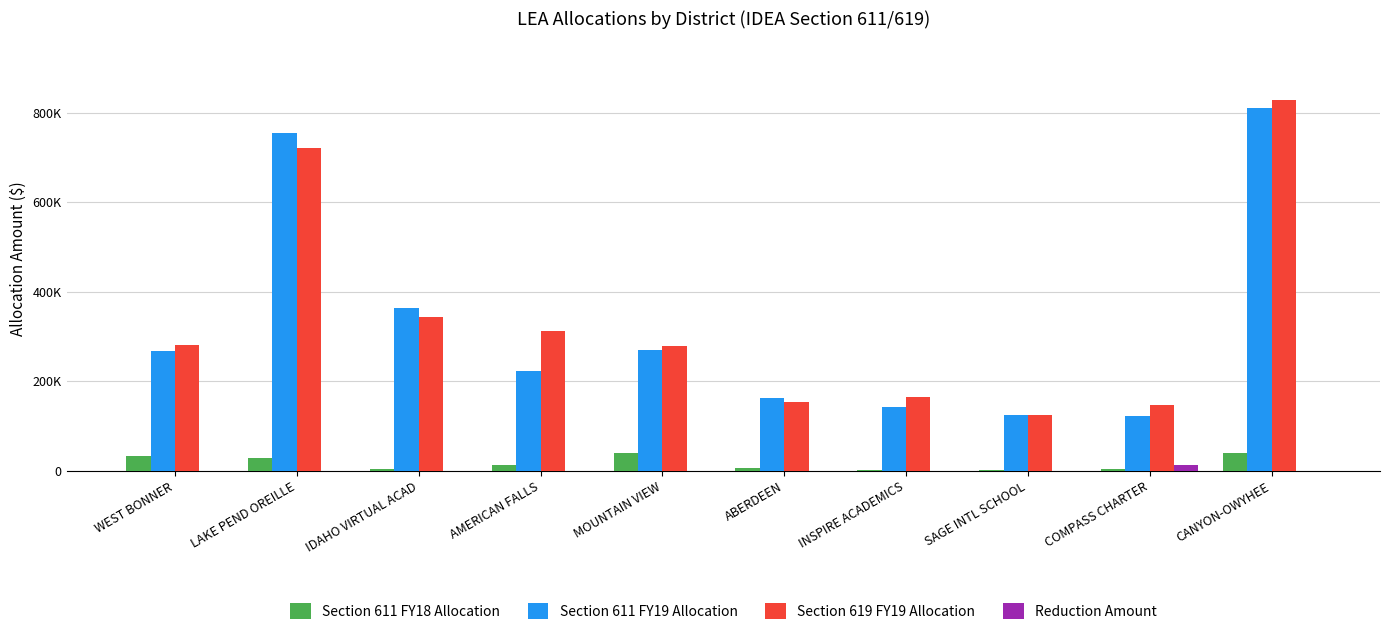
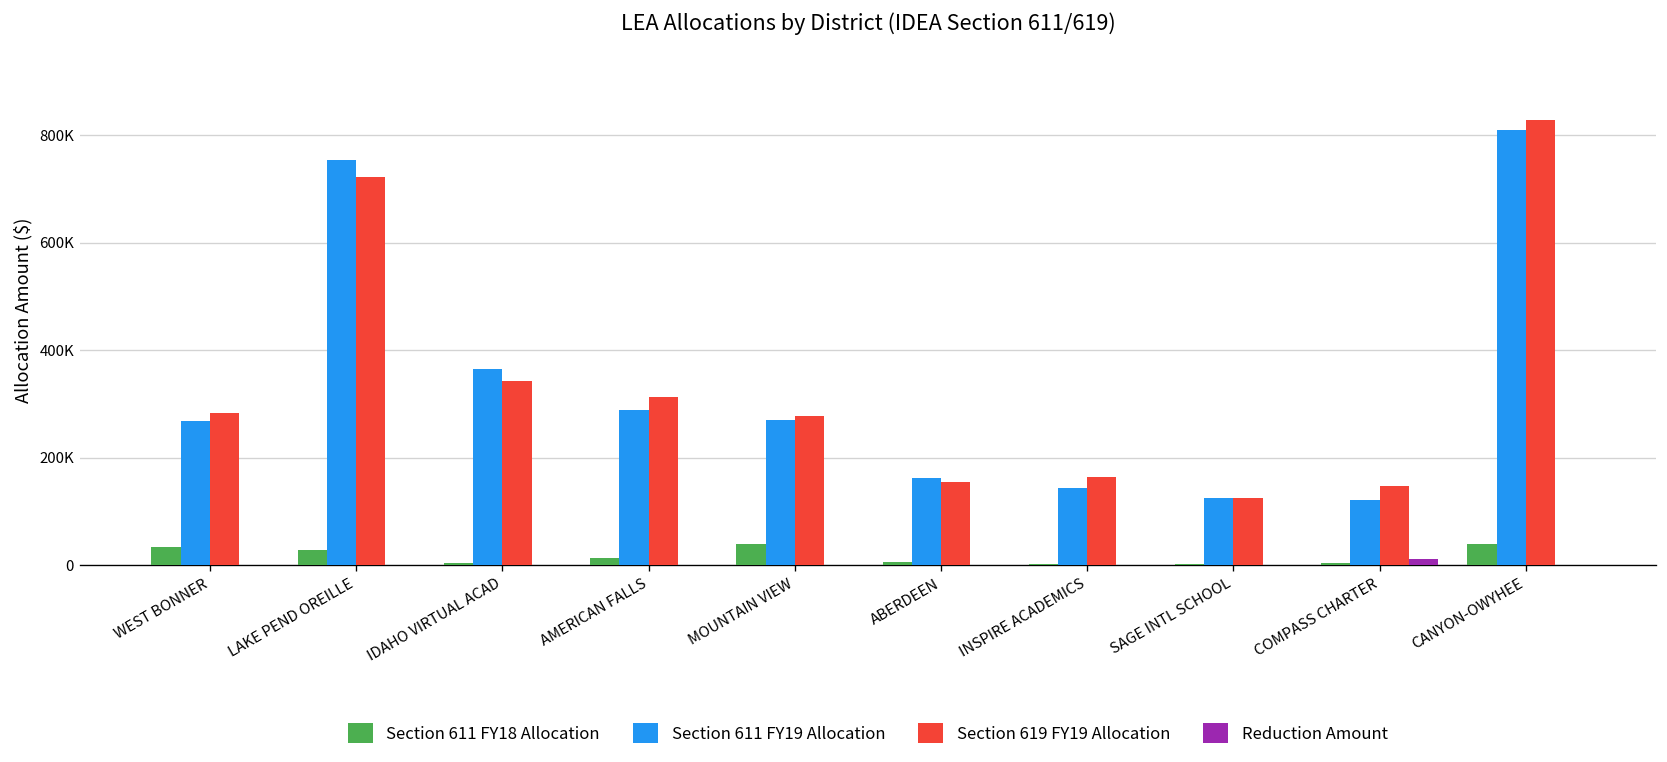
Section 611 FY19 Allocation, AMERICAN FALLS: 220000 -> 290000
